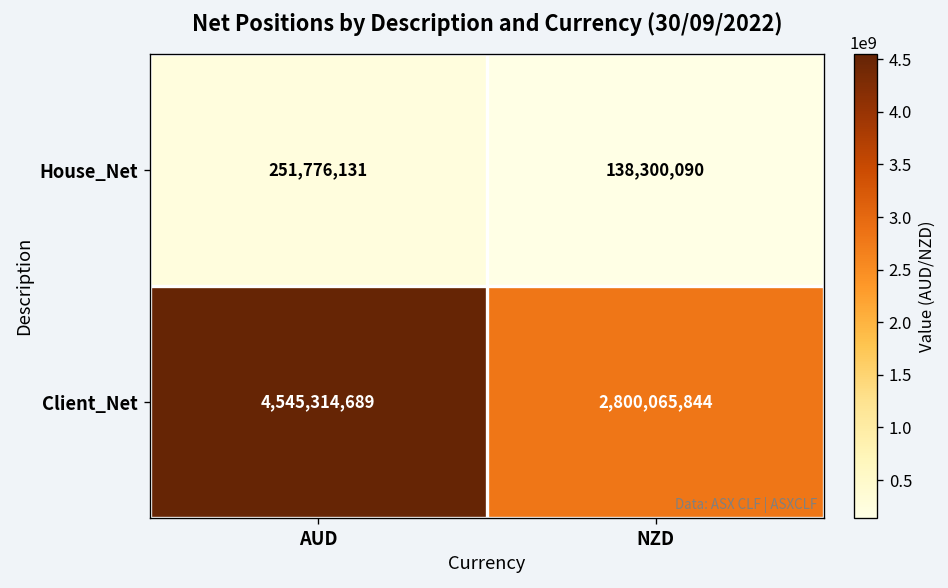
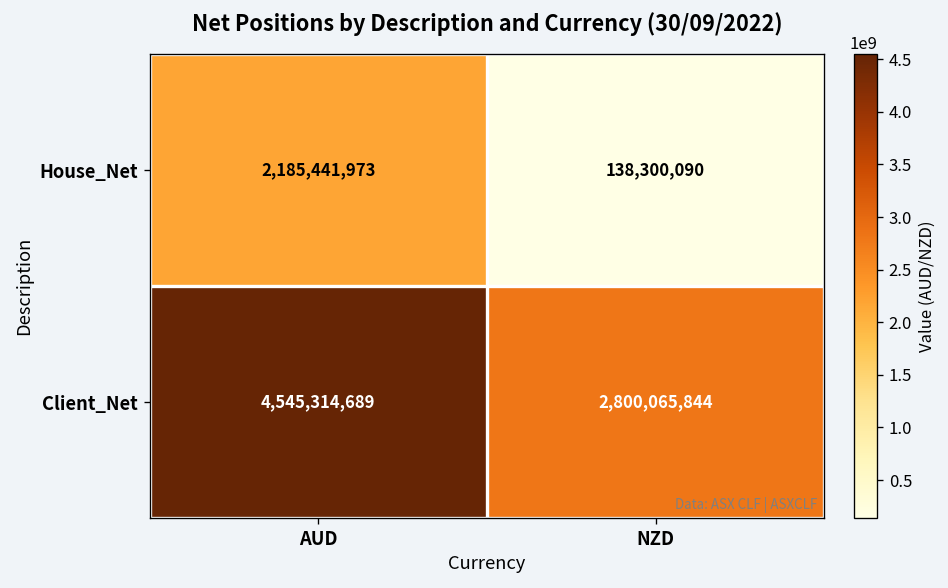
House_Net, AUD: 251,776,131 -> 2,185,441,973
